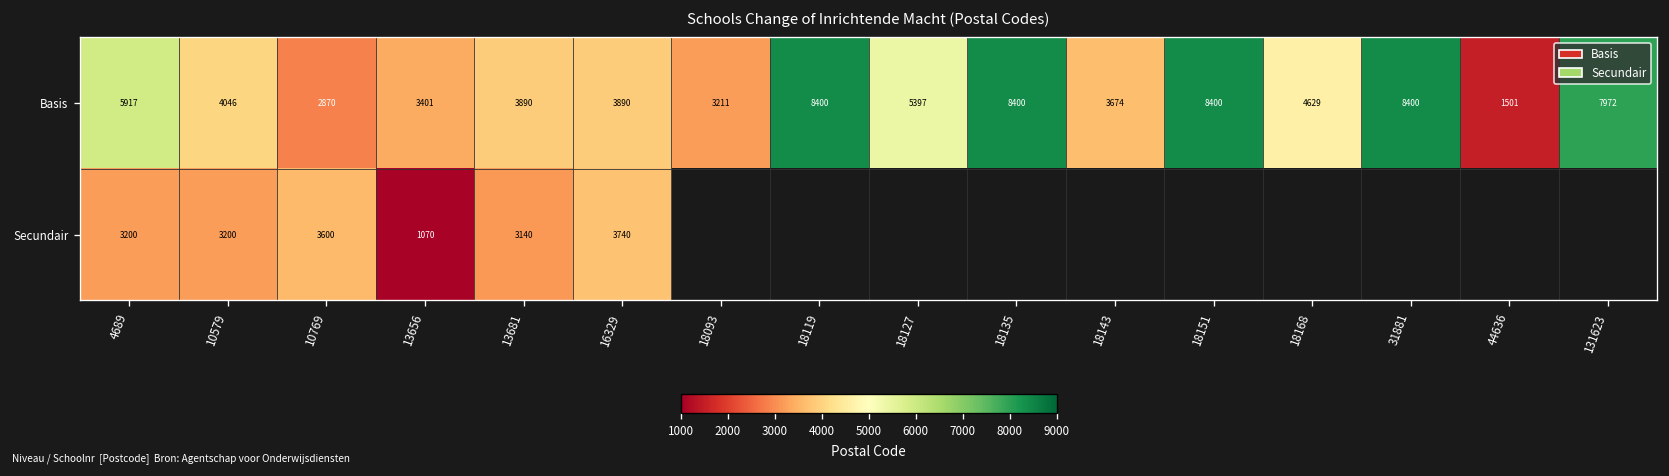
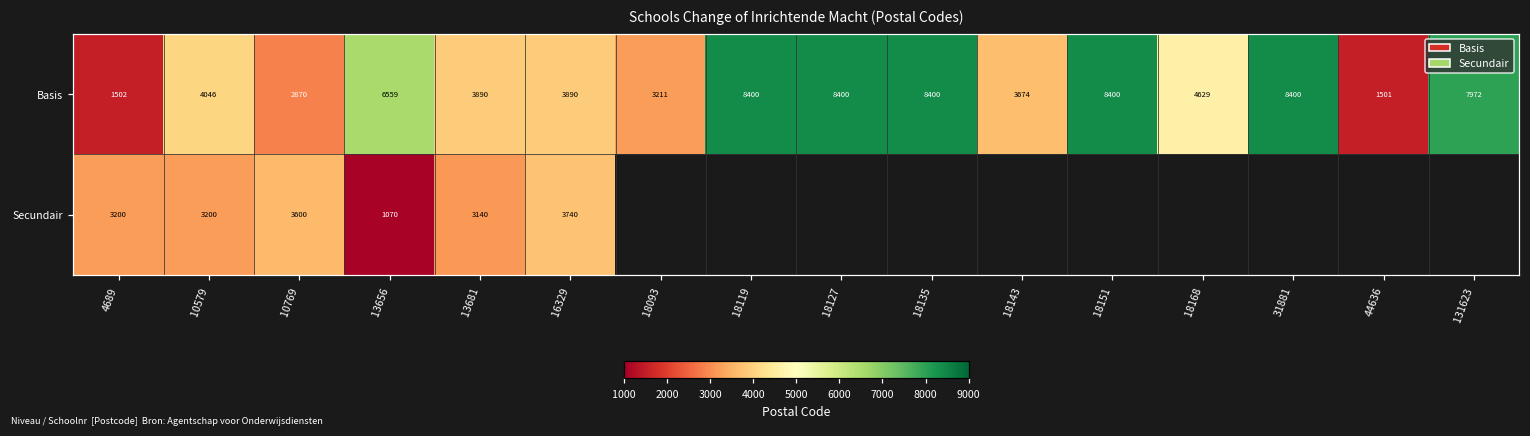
Basis, 4689: 5917 -> 1502
Basis, 13656: 3401 -> 6559
Basis, 18127: 5397 -> 8400
